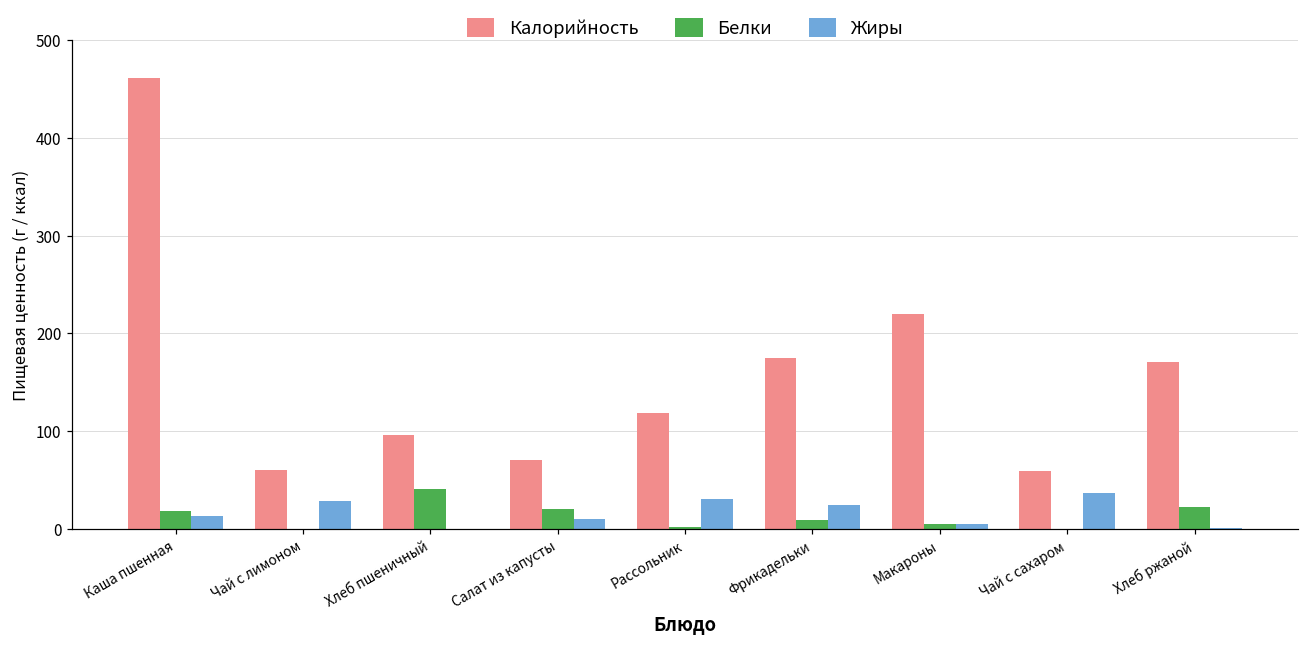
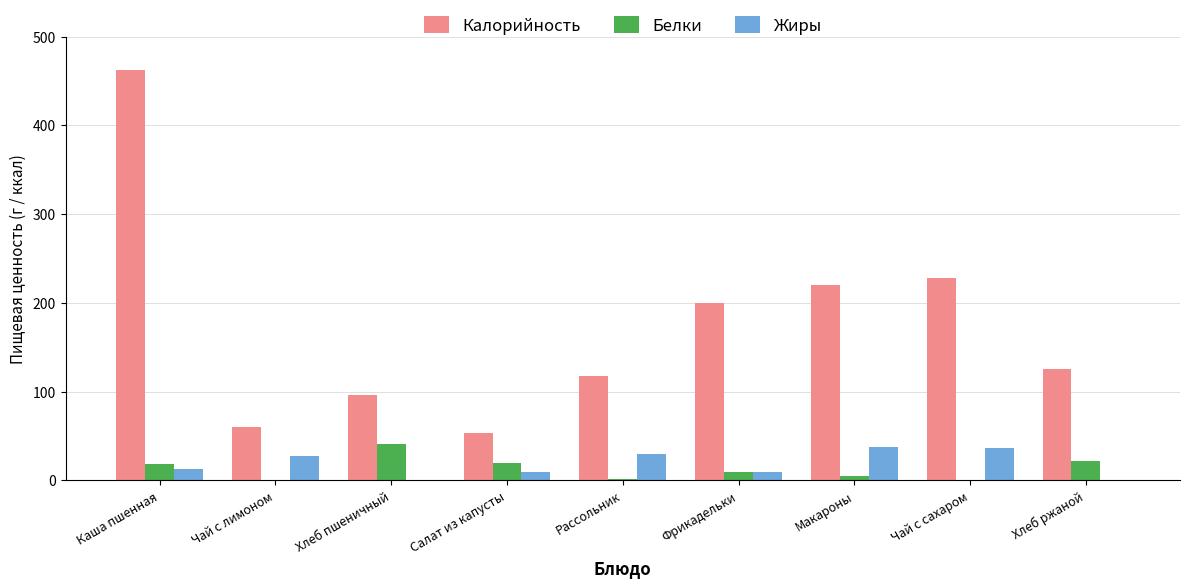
Калорийность, Салат из капусты: 70 -> 50
Калорийность, Фрикадельки: 180 -> 200
Жиры, Фрикадельки: 20 -> 10
Жиры, Макароны: 10 -> 40
Калорийность, Чай с сахаром: 60 -> 230
Калорийность, Хлеб ржаной: 170 -> 130
